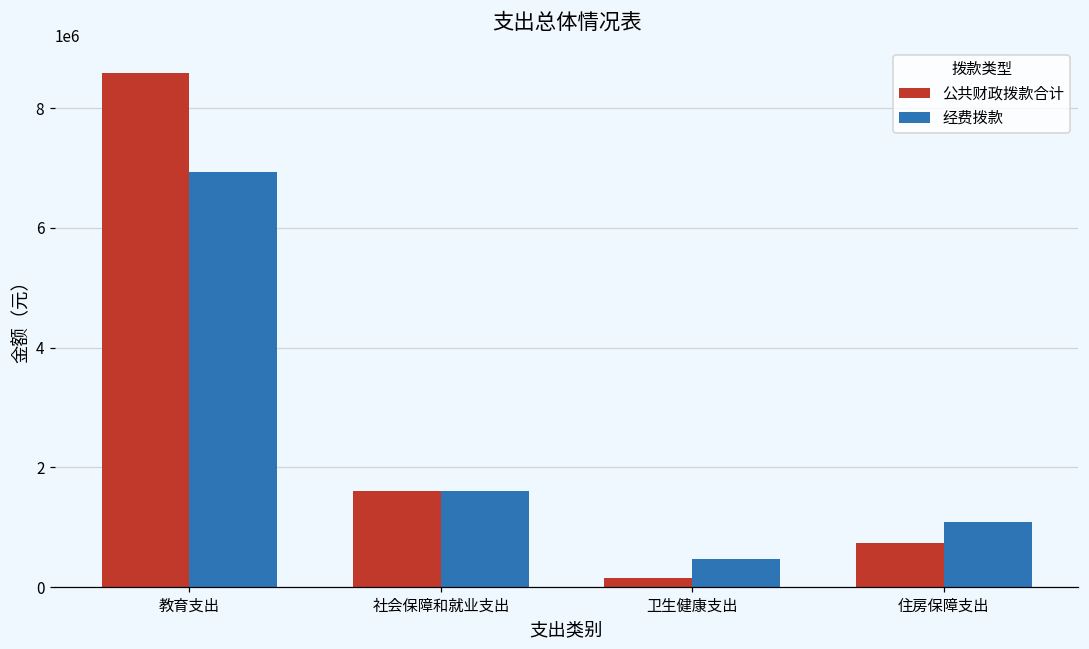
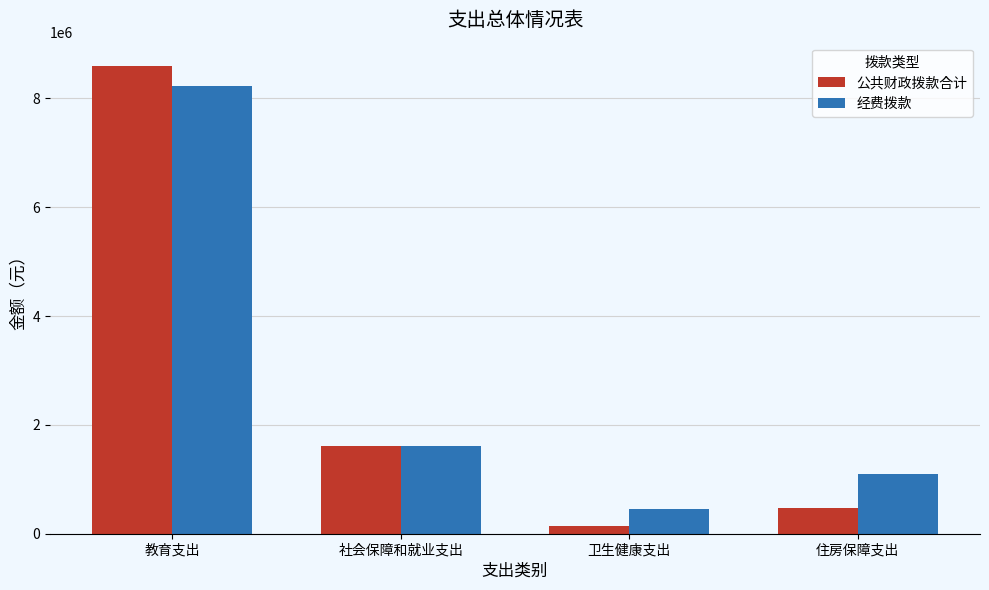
经费拨款, 教育支出: 6900000 -> 8200000
公共财政拨款合计, 住房保障支出: 700000 -> 500000
